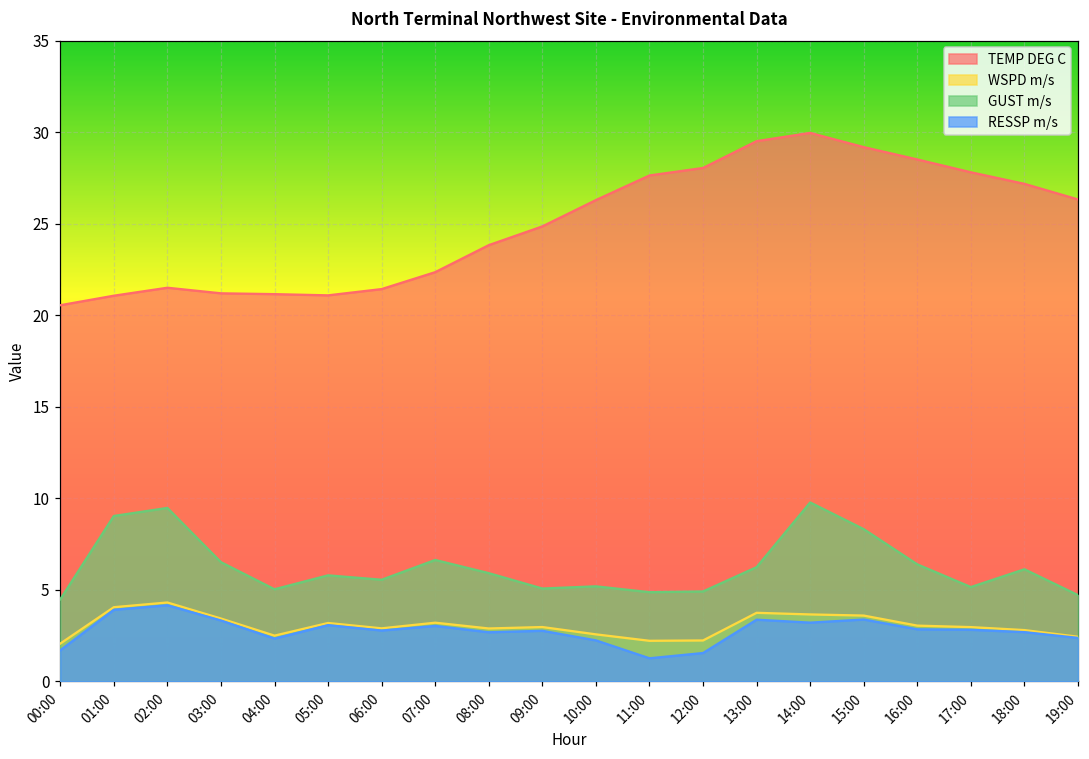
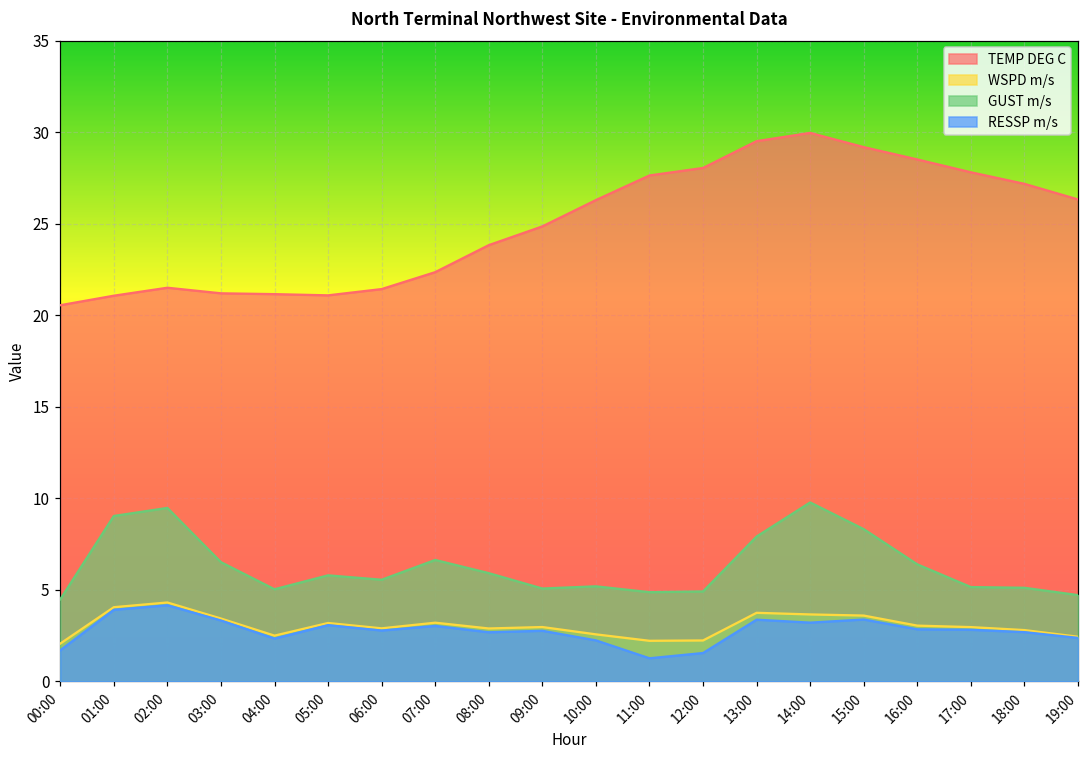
GUST m/s, 13:00: 6.2 -> 7.9
GUST m/s, 18:00: 6.1 -> 5.1
